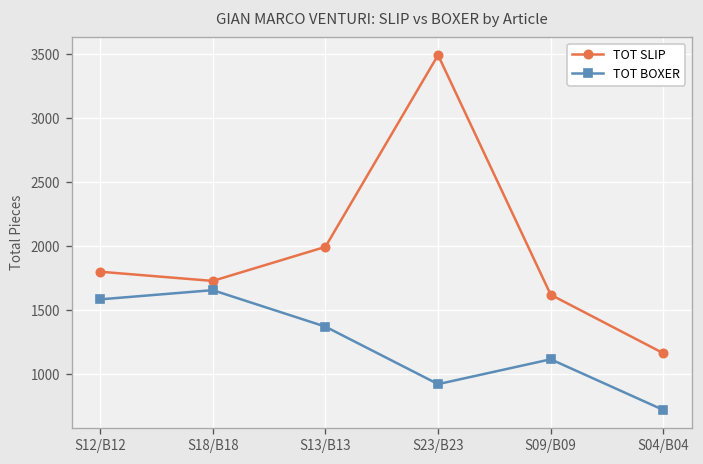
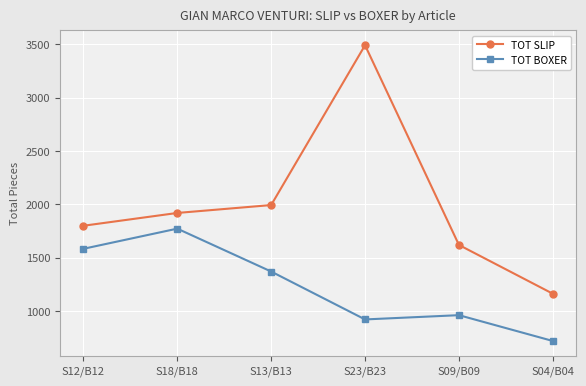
TOT SLIP, S18/B18: 1730 -> 1920
TOT BOXER, S18/B18: 1660 -> 1770
TOT BOXER, S09/B09: 1120 -> 960
